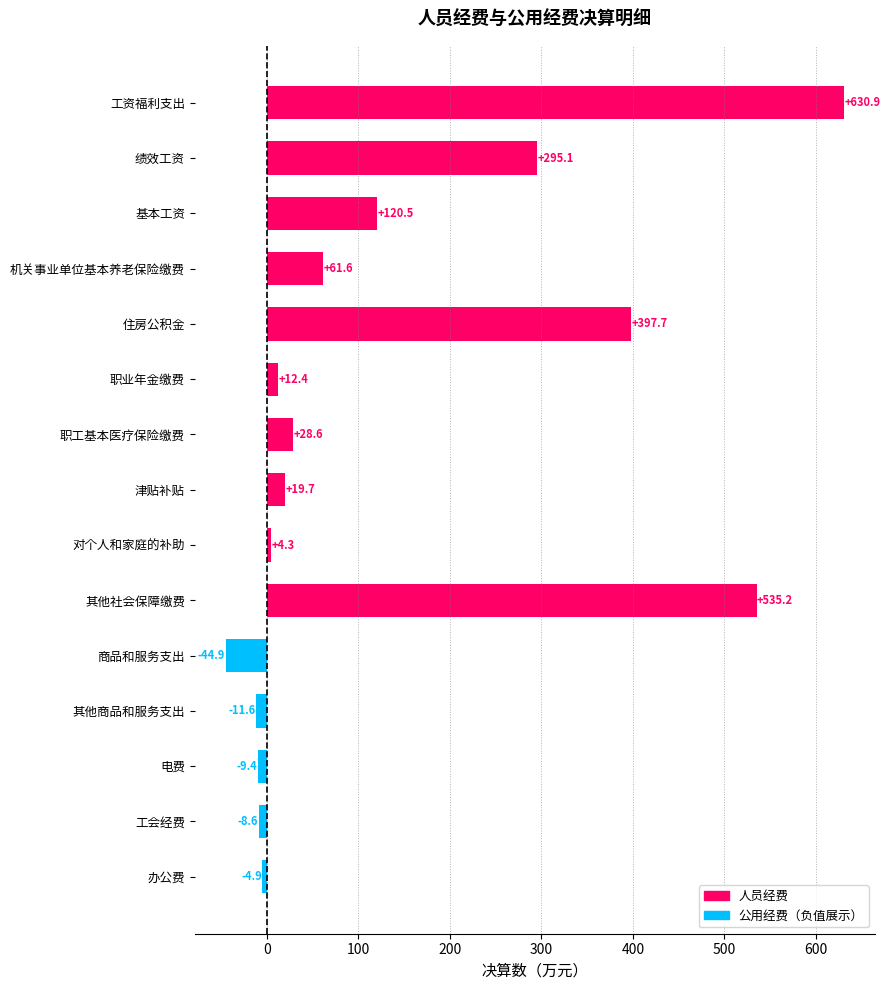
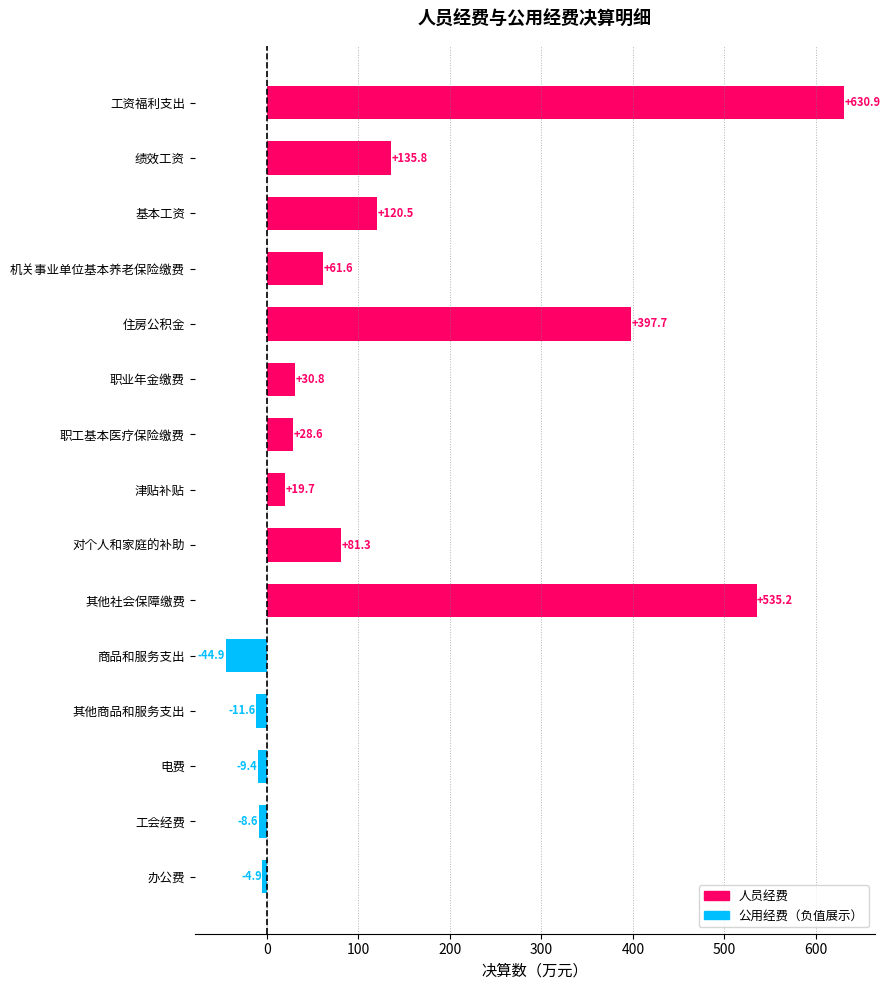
绩效工资: +295.1 -> +135.8
职业年金缴费: +12.4 -> +30.8
对个人和家庭的补助: +4.3 -> +81.3
